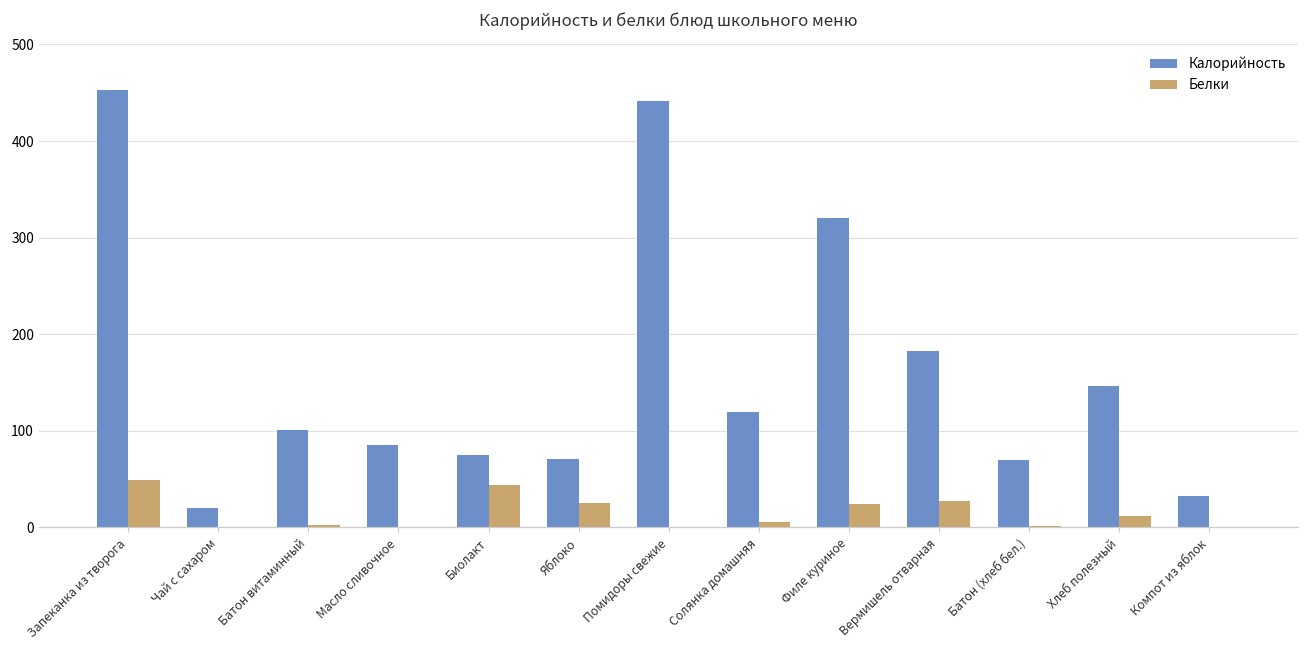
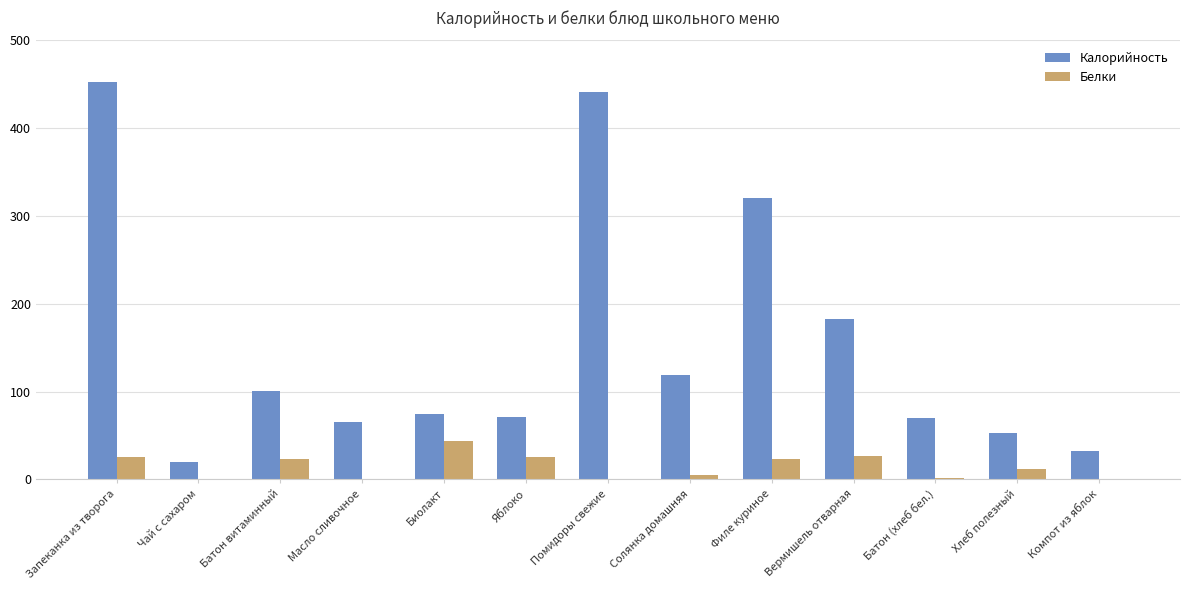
Белки, Запеканка из творога: 50 -> 30
Белки, Батон витаминный: 0 -> 20
Калорийность, Масло сливочное: 90 -> 70
Калорийность, Хлеб полезный: 150 -> 50
